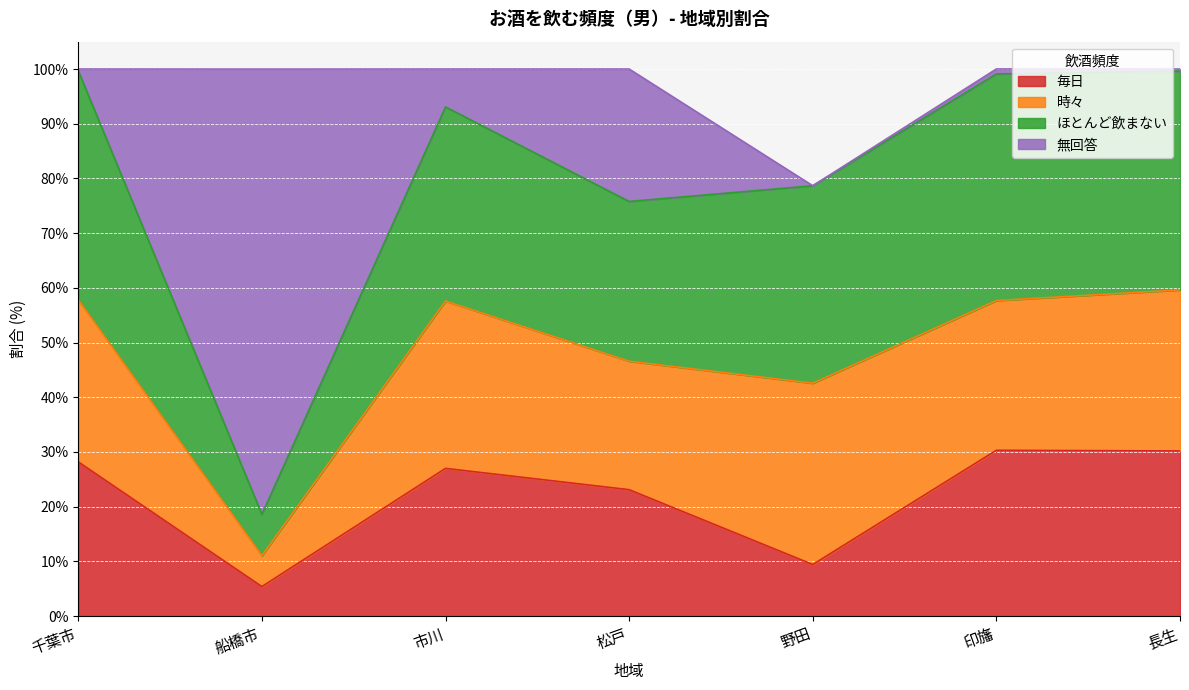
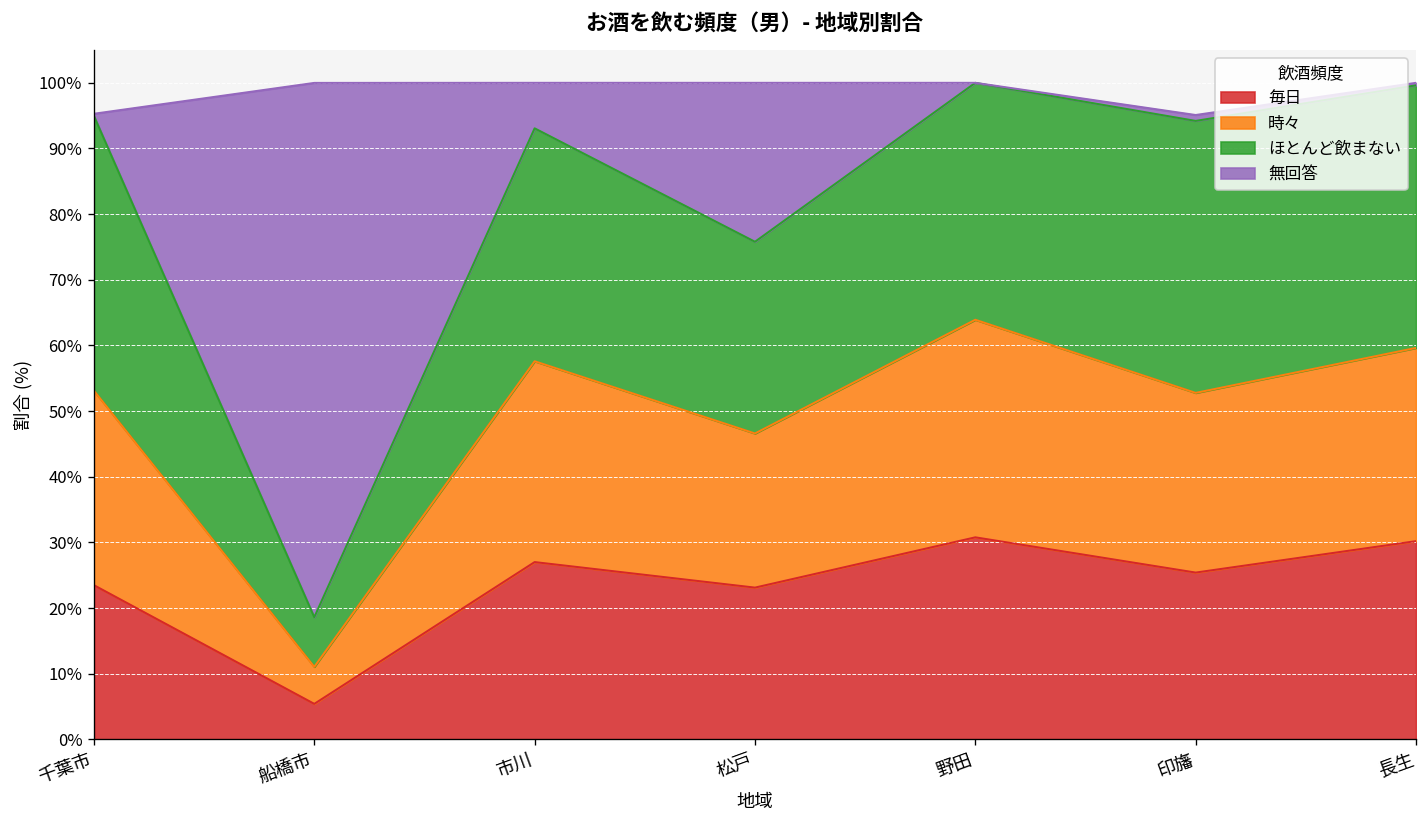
毎日, 千葉市: 28% -> 23%
毎日, 野田: 9% -> 31%
毎日, 印旛: 30% -> 25%
